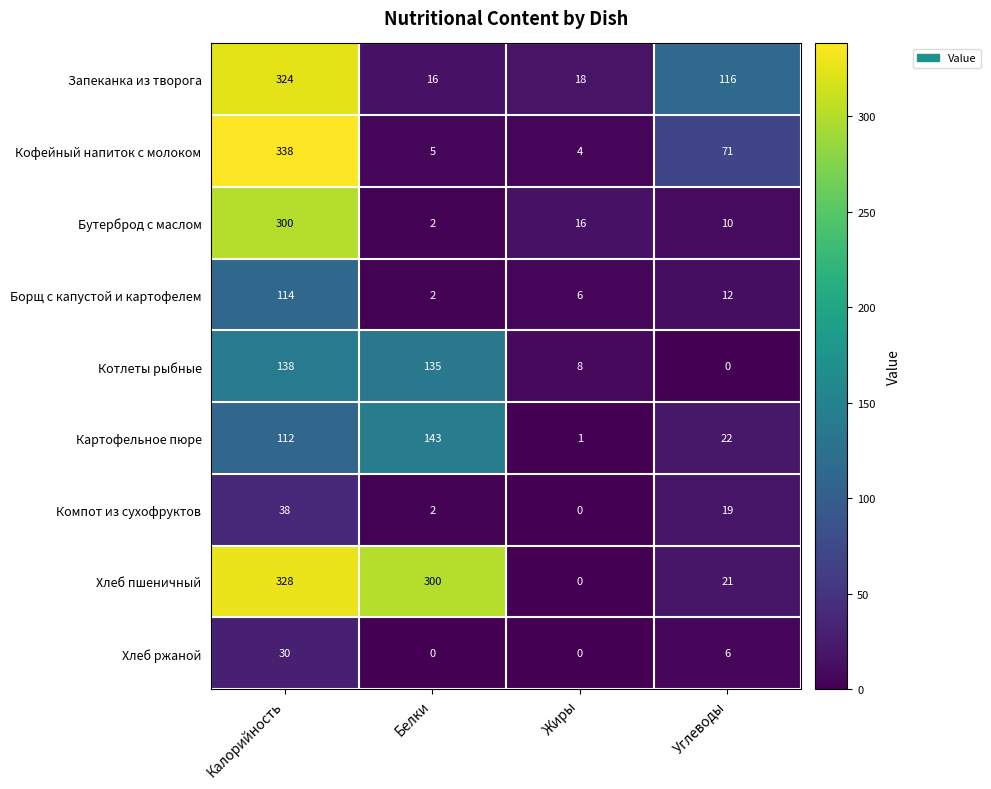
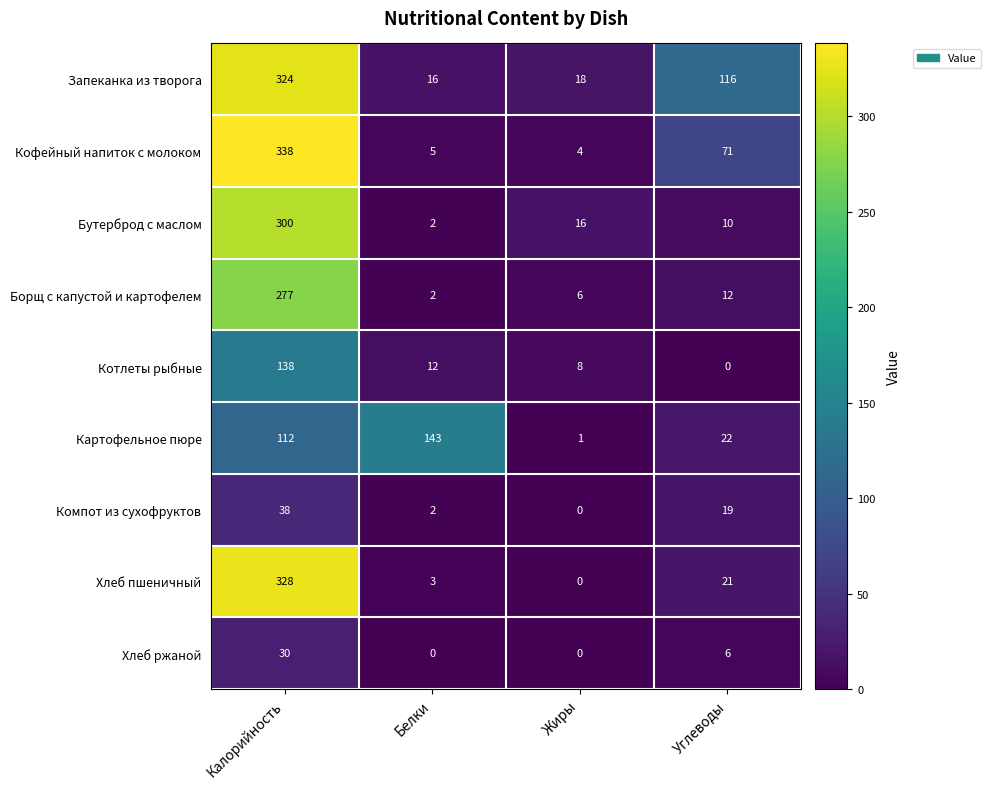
Борщ с капустой и картофелем, Калорийность: 114 -> 277
Котлеты рыбные, Белки: 135 -> 12
Хлеб пшеничный, Белки: 300 -> 3
